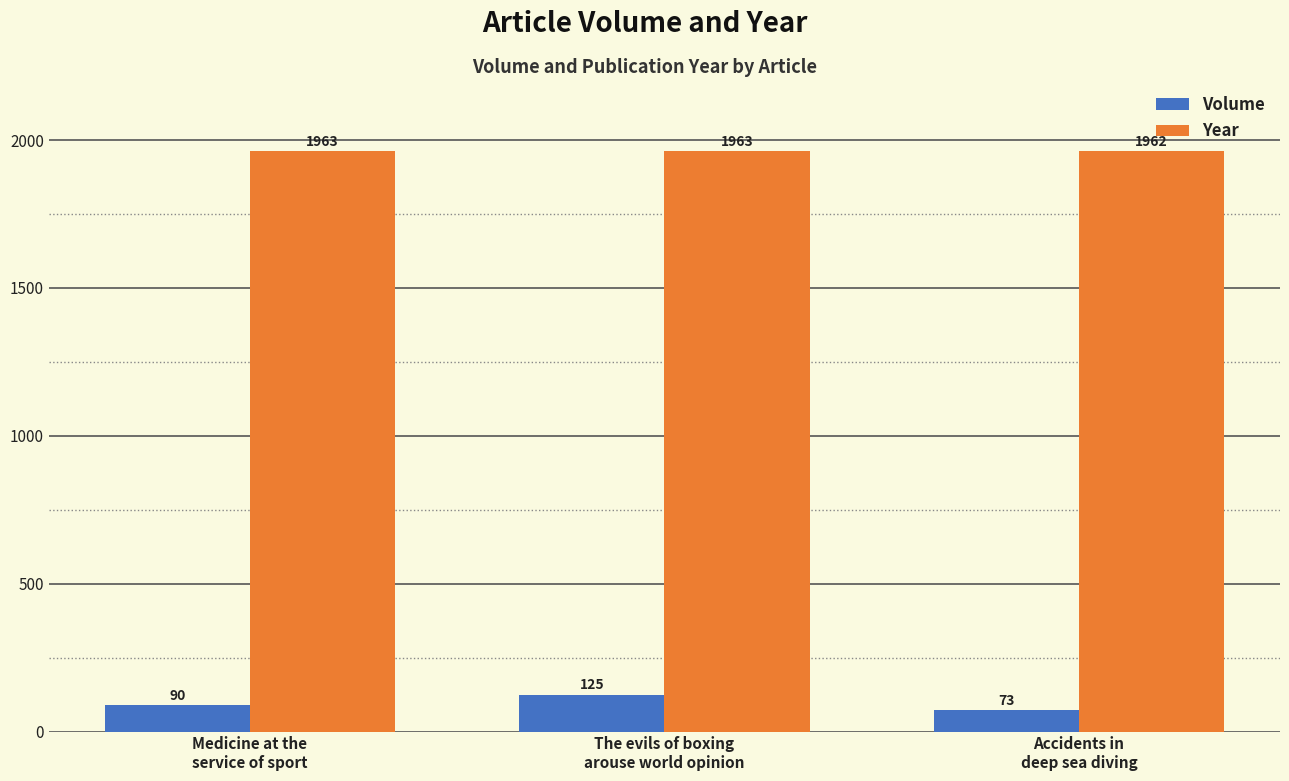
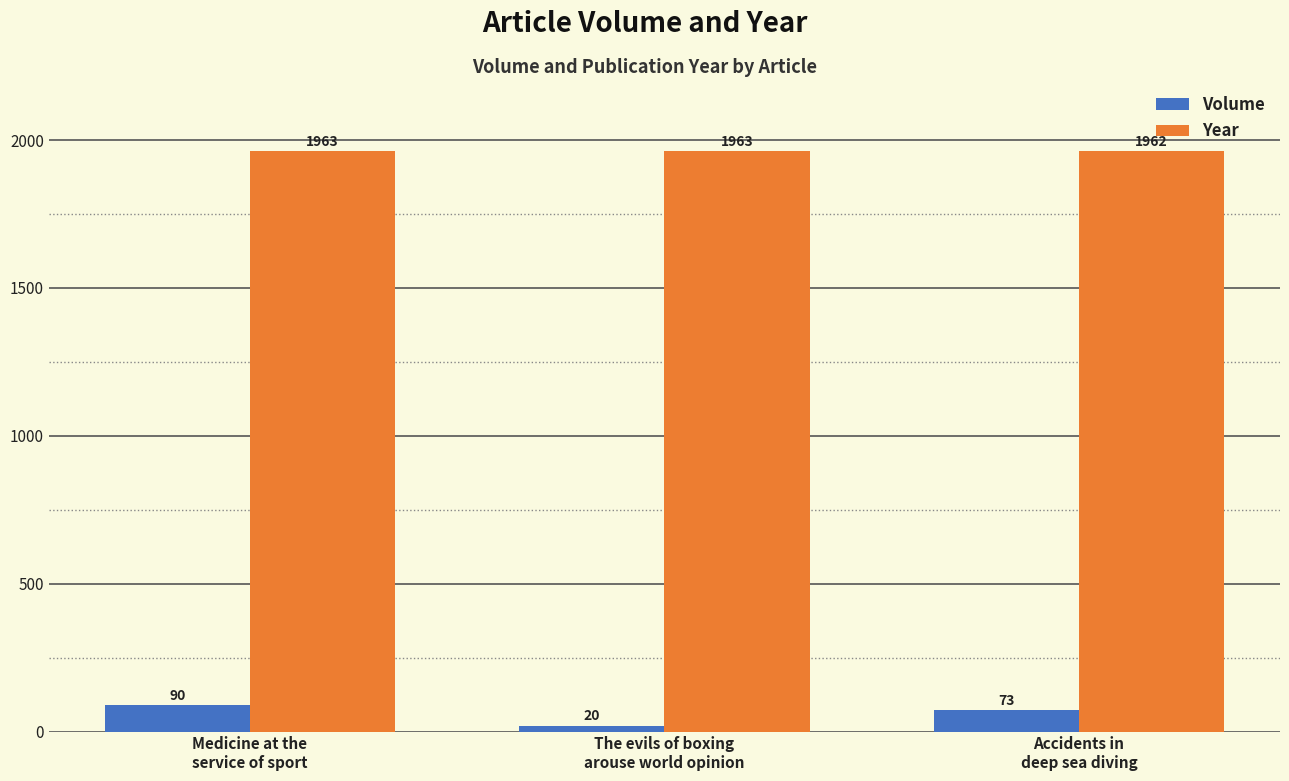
Volume, The evils of boxing arouse world opinion: 125 -> 20
